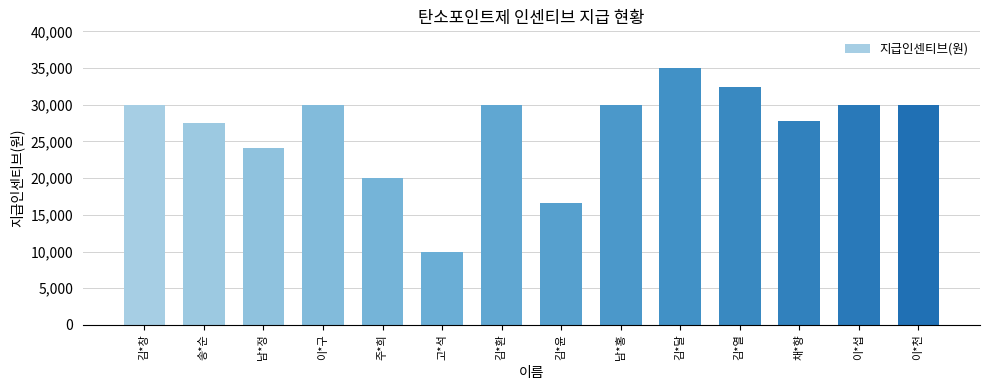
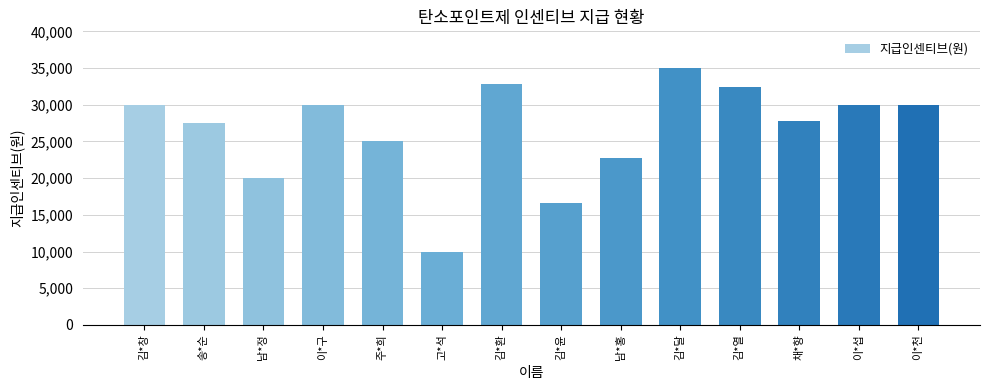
남*정: 24,000 -> 20,000
주*희: 20,000 -> 25,000
김*환: 30,000 -> 33,000
남*홍: 30,000 -> 23,000
